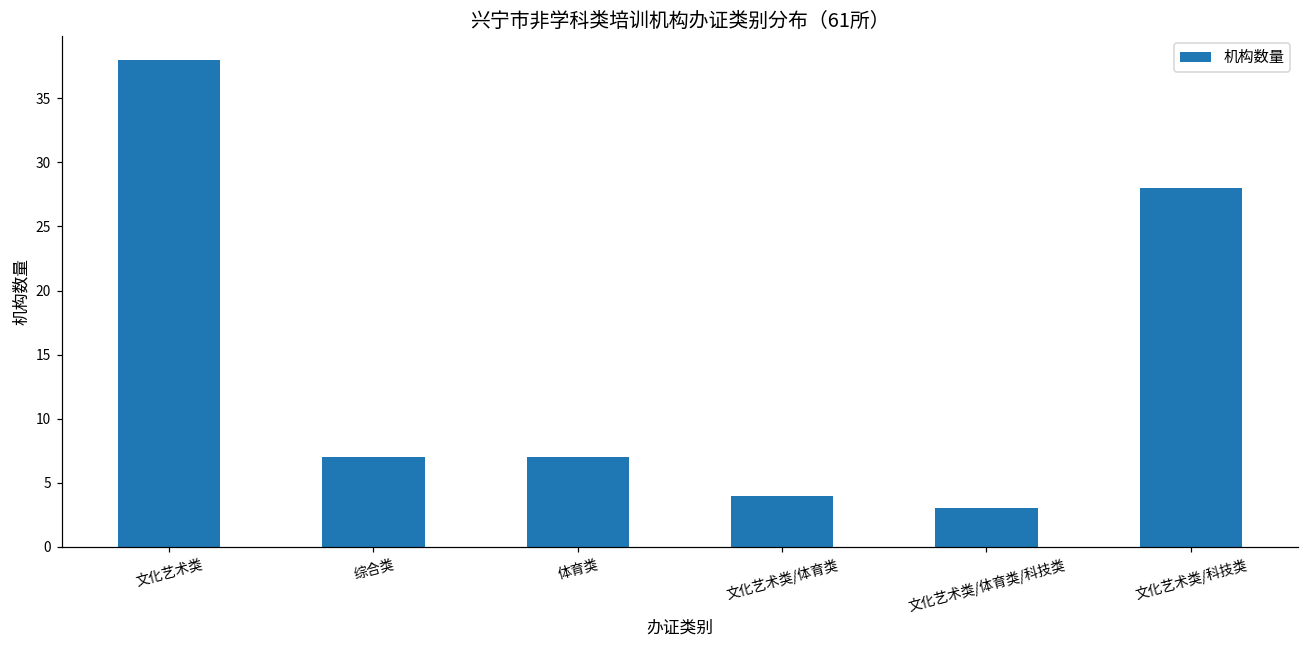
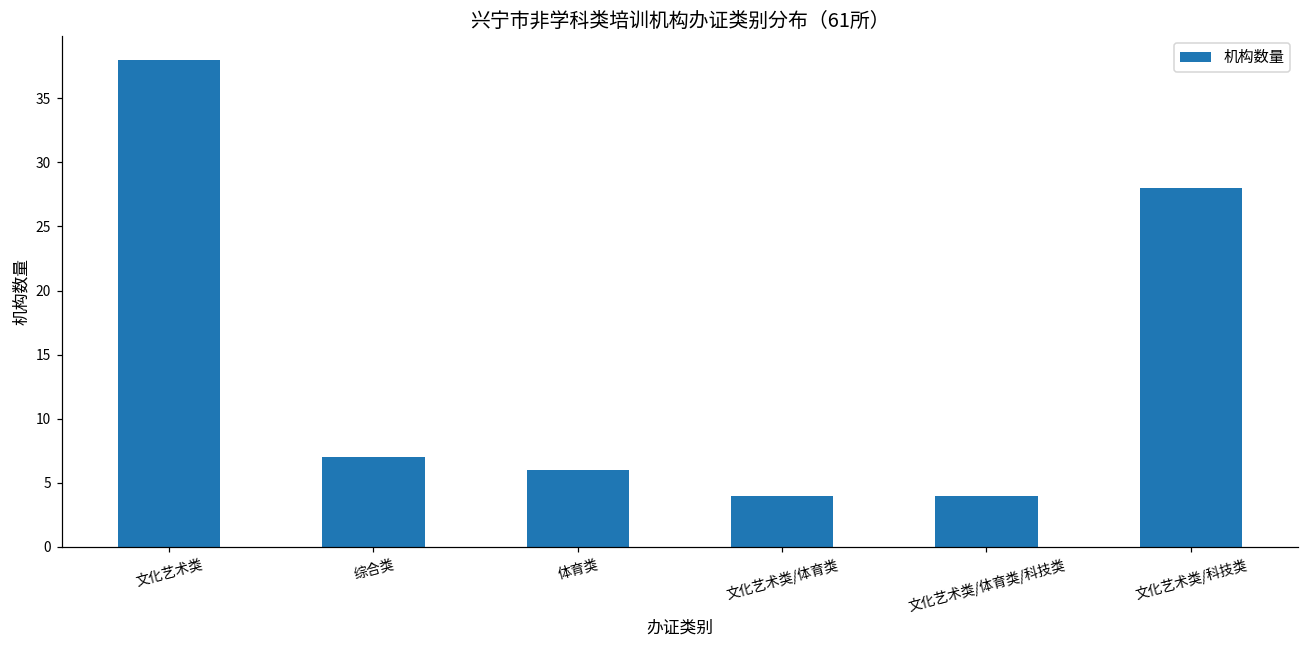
体育类: 7 -> 6
文化艺术类/体育类/科技类: 3 -> 4
